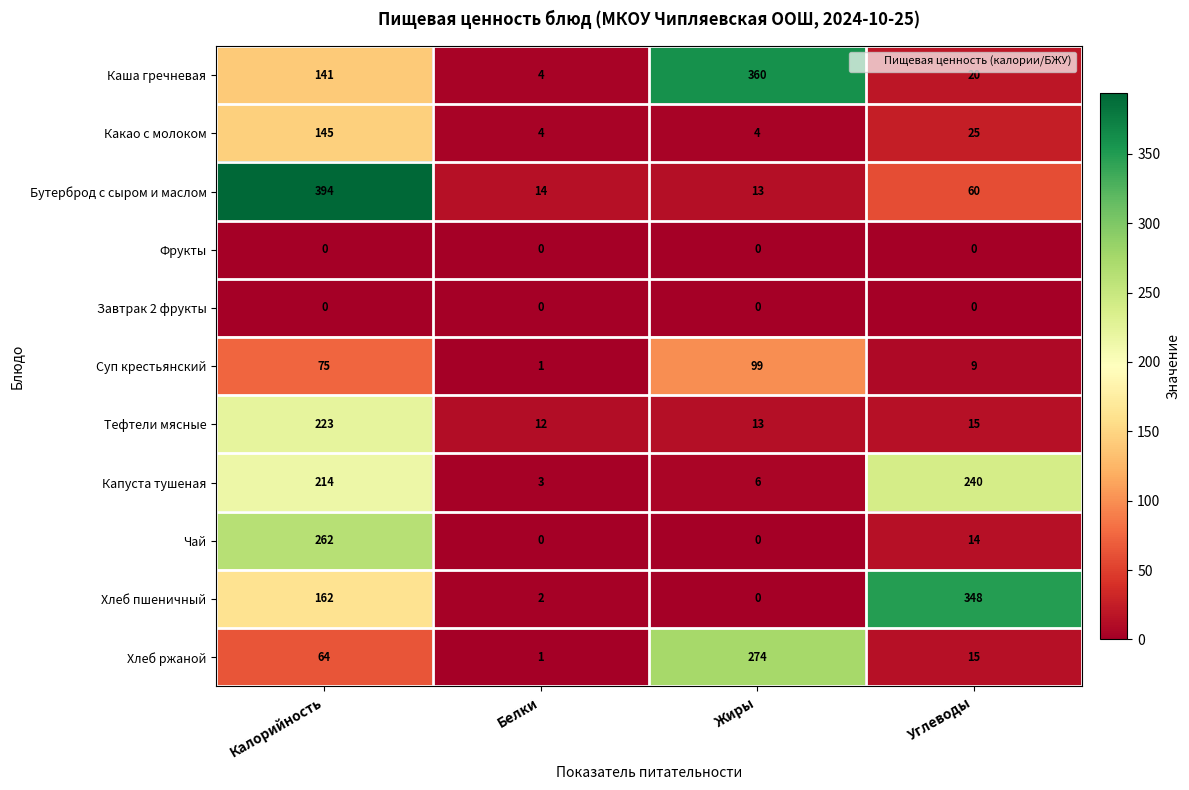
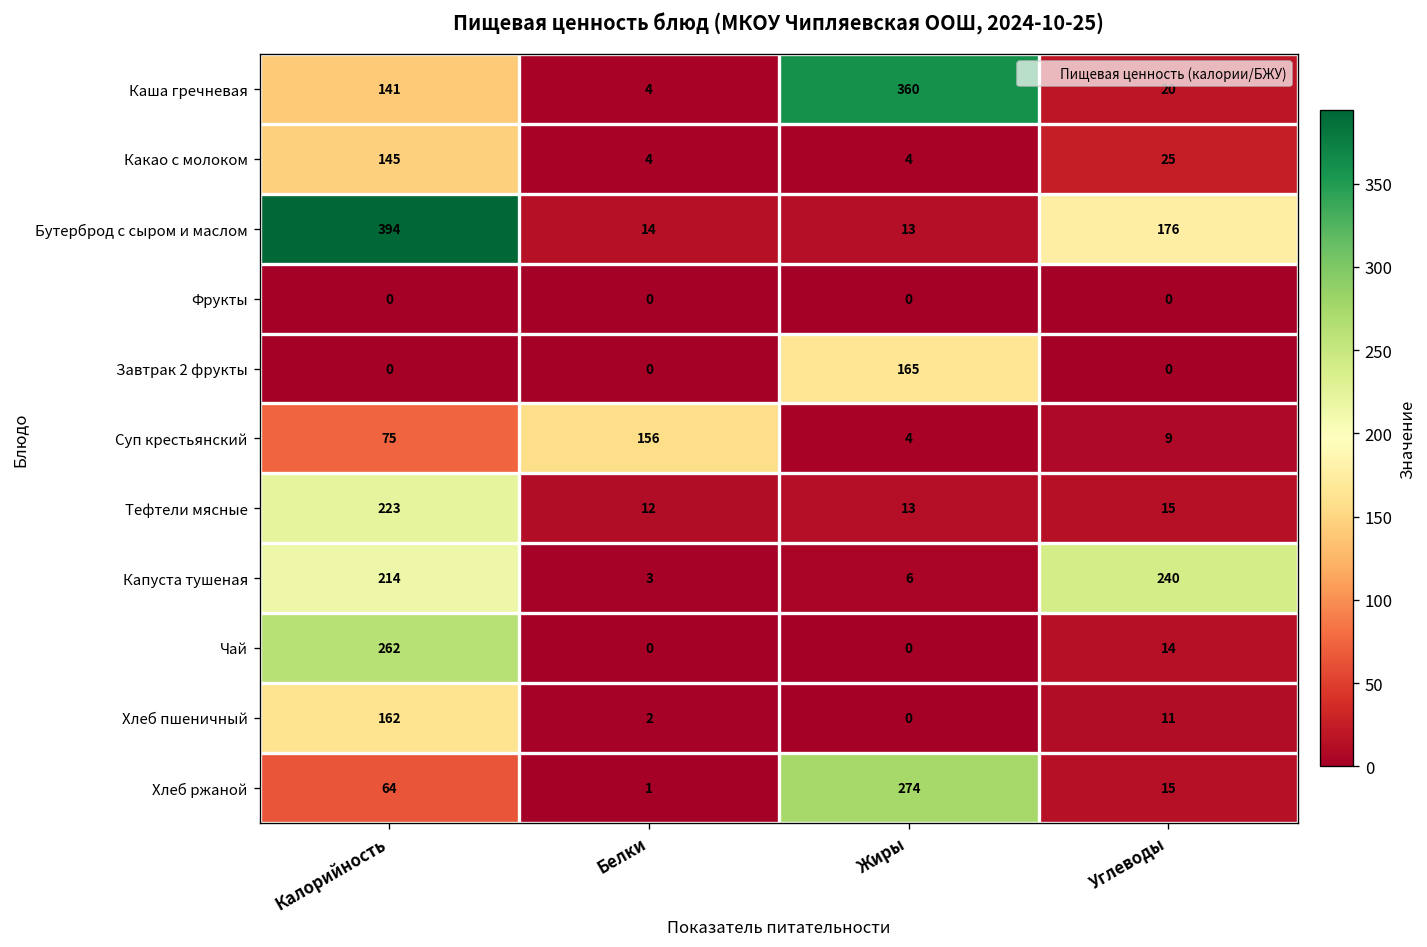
Бутерброд с сыром и маслом, Углеводы: 60 -> 176
Завтрак 2 фрукты, Жиры: 0 -> 165
Суп крестьянский, Белки: 1 -> 156
Суп крестьянский, Жиры: 99 -> 4
Хлеб пшеничный, Углеводы: 348 -> 11
